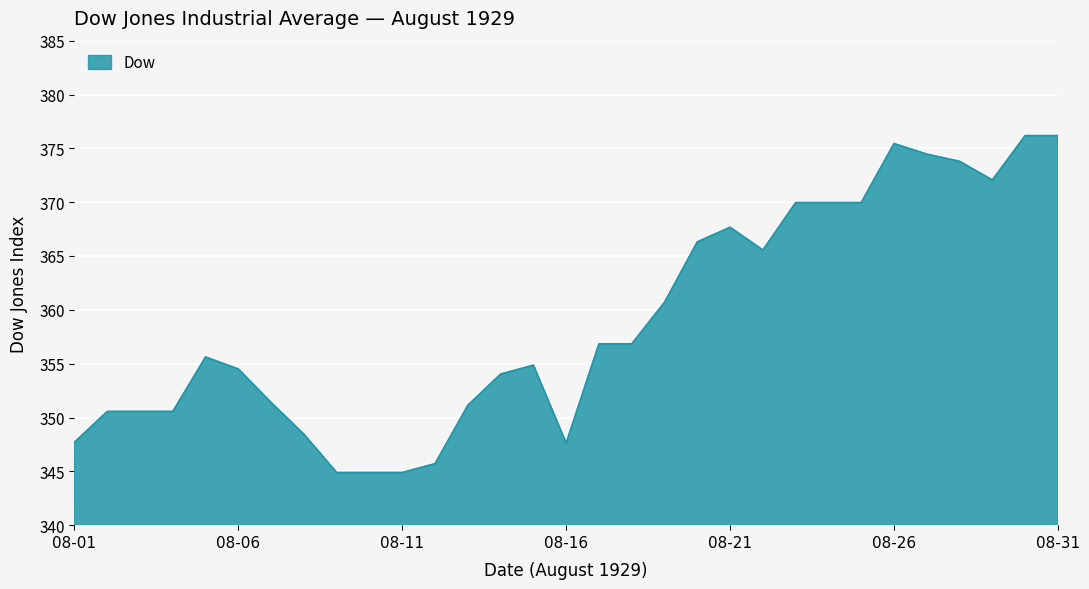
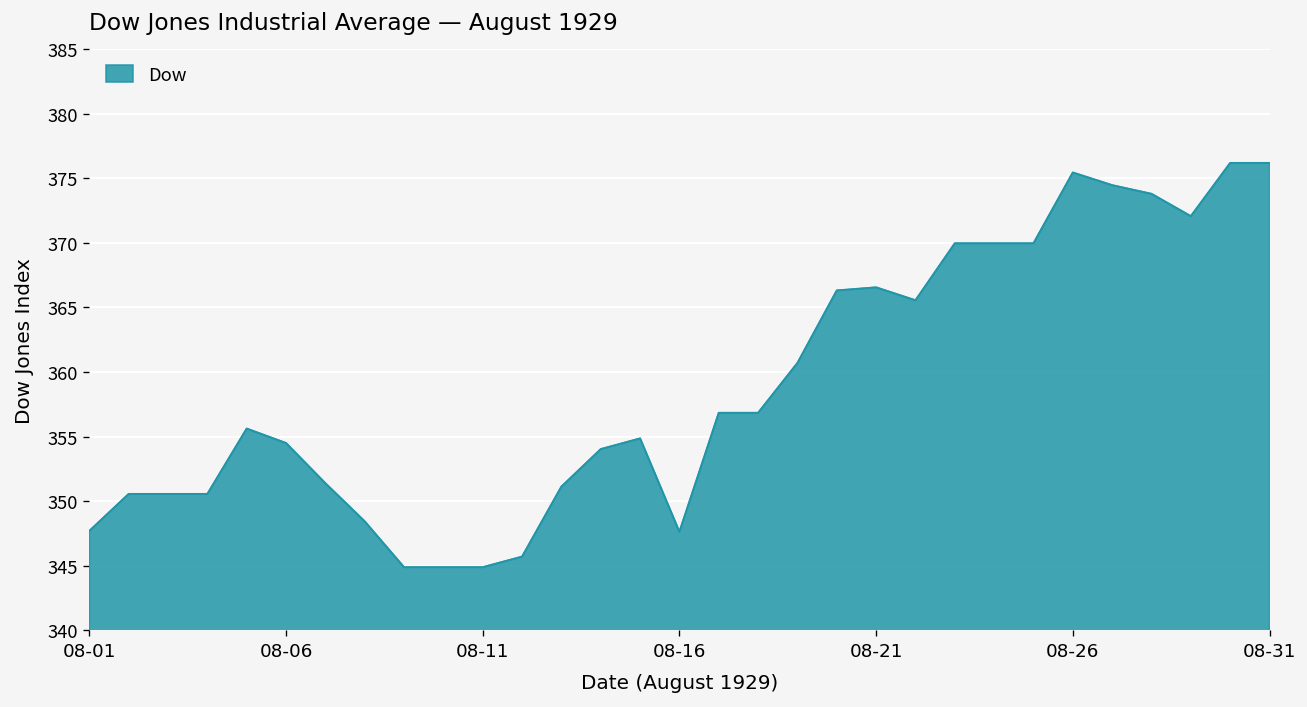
08-21: 367.7 -> 366.6
